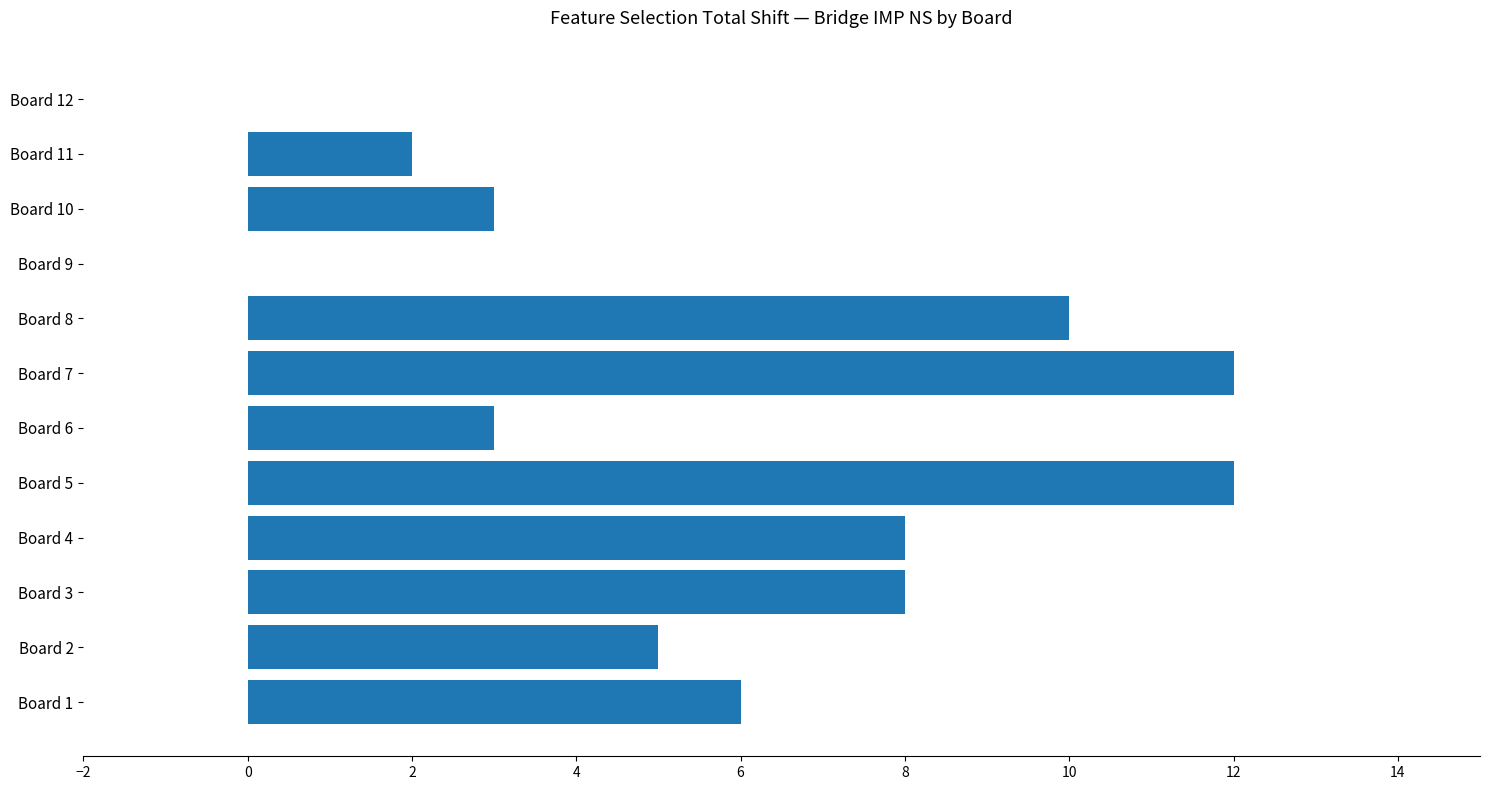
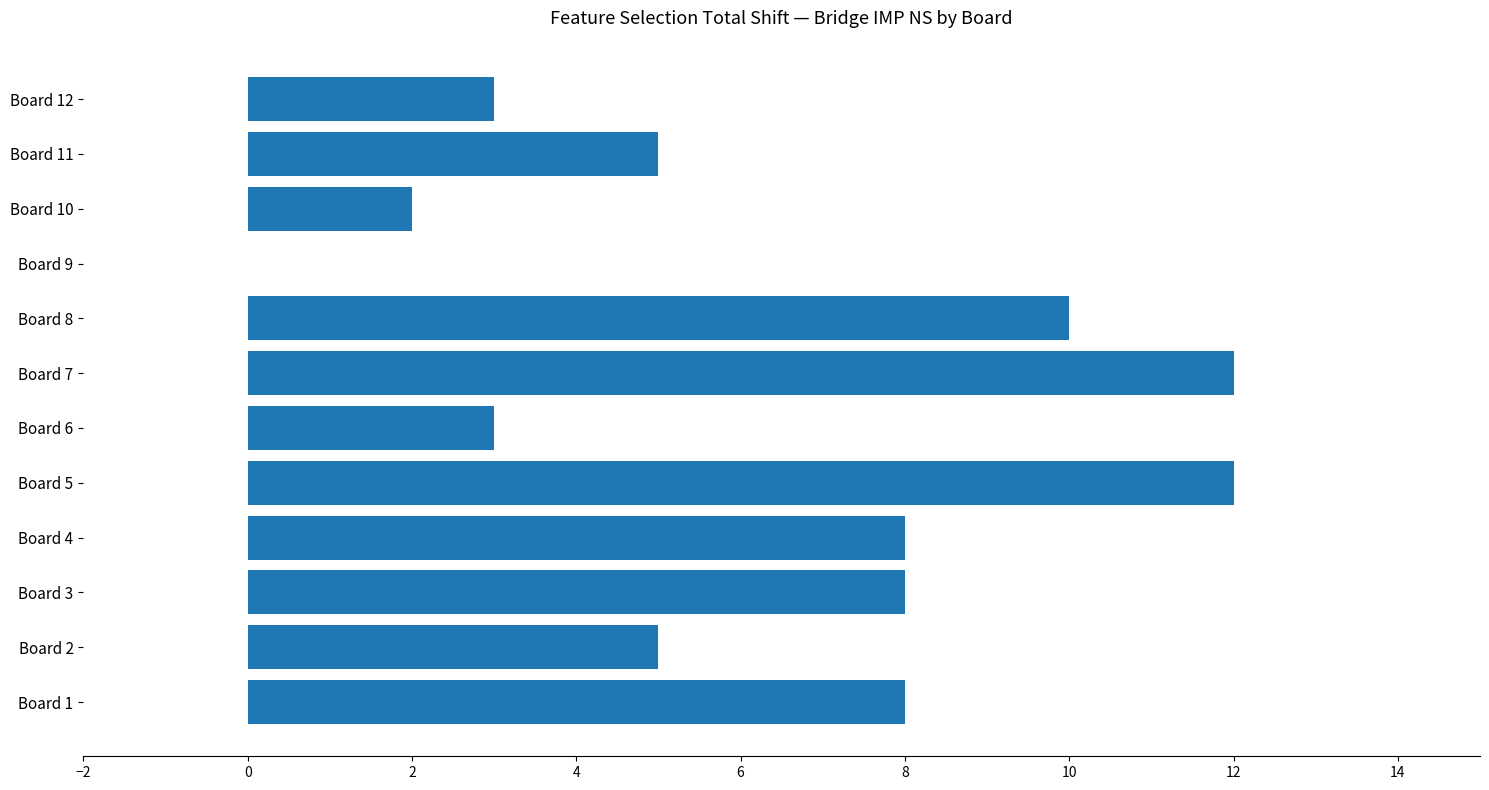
Board 12: 0 -> 3
Board 11: 2 -> 5
Board 10: 3 -> 2
Board 1: 6 -> 8
